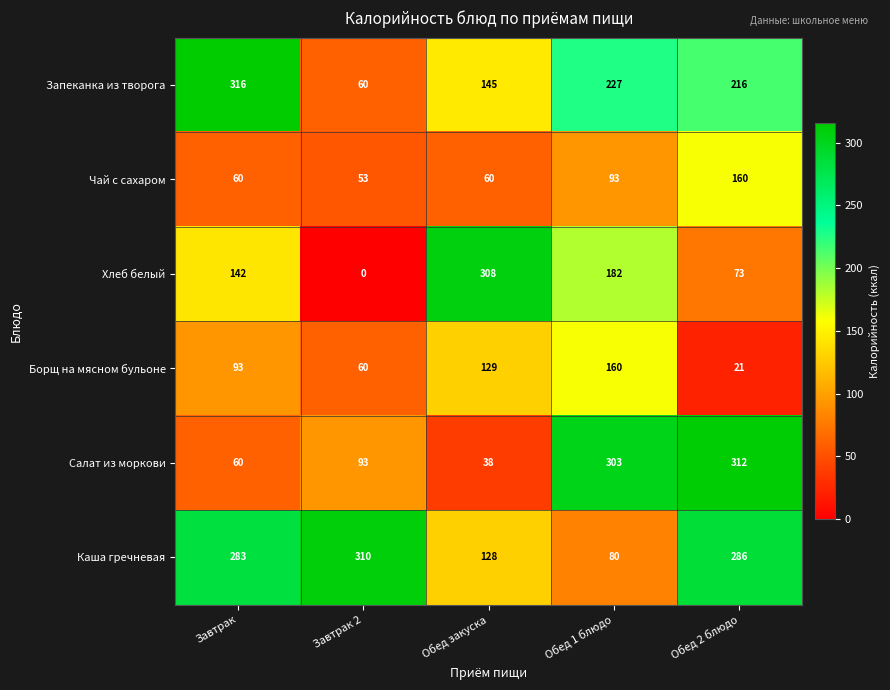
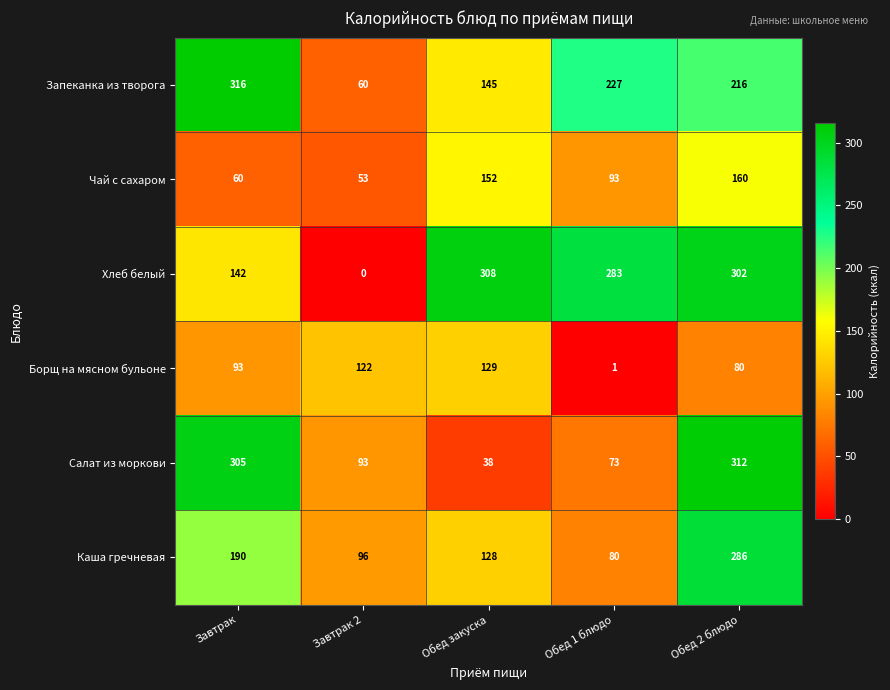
Чай с сахаром, Обед закуска: 60 -> 152
Хлеб белый, Обед 1 блюдо: 182 -> 283
Хлеб белый, Обед 2 блюдо: 73 -> 302
Борщ на мясном бульоне, Завтрак 2: 60 -> 122
Борщ на мясном бульоне, Обед 1 блюдо: 160 -> 1
Борщ на мясном бульоне, Обед 2 блюдо: 21 -> 80
Салат из моркови, Завтрак: 60 -> 305
Салат из моркови, Обед 1 блюдо: 303 -> 73
Каша гречневая, Завтрак: 283 -> 190
Каша гречневая, Завтрак 2: 310 -> 96
